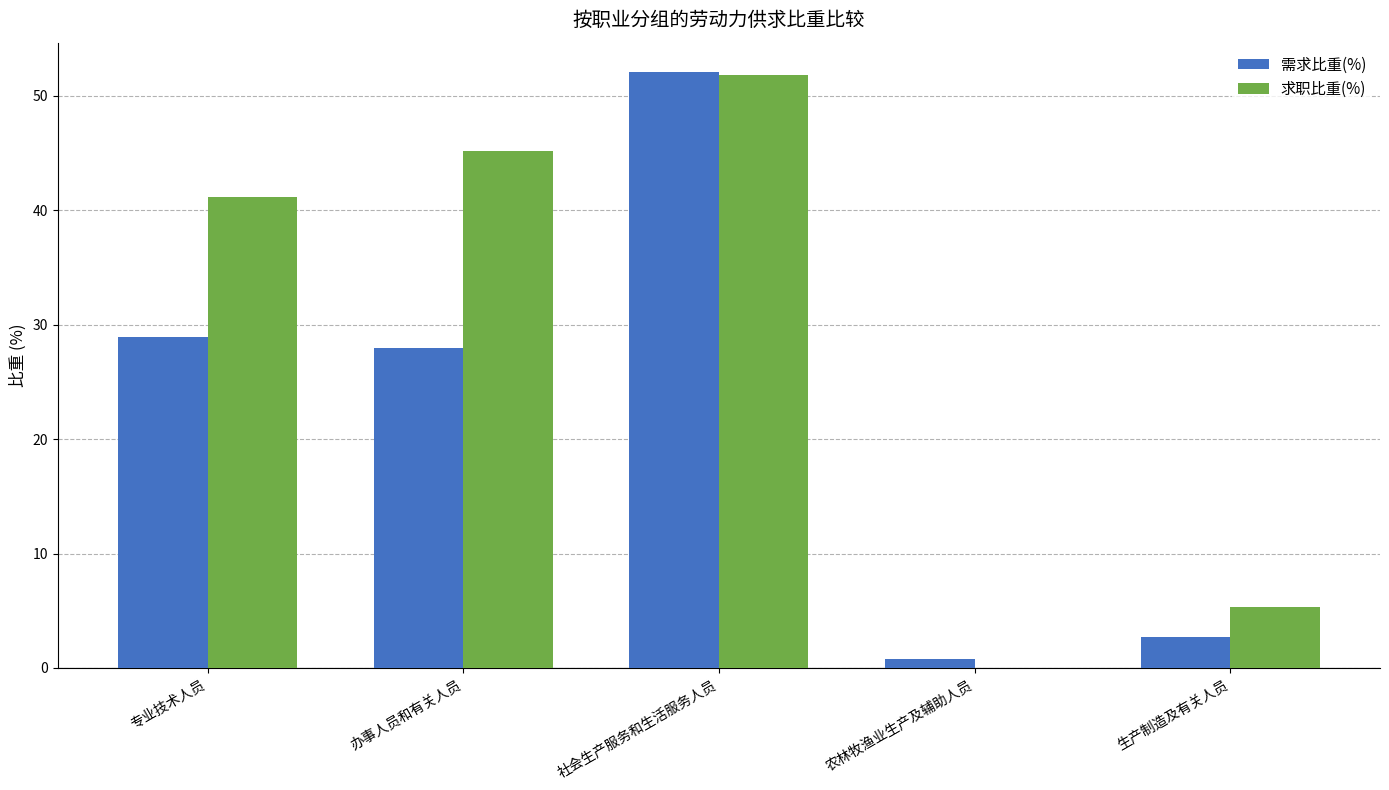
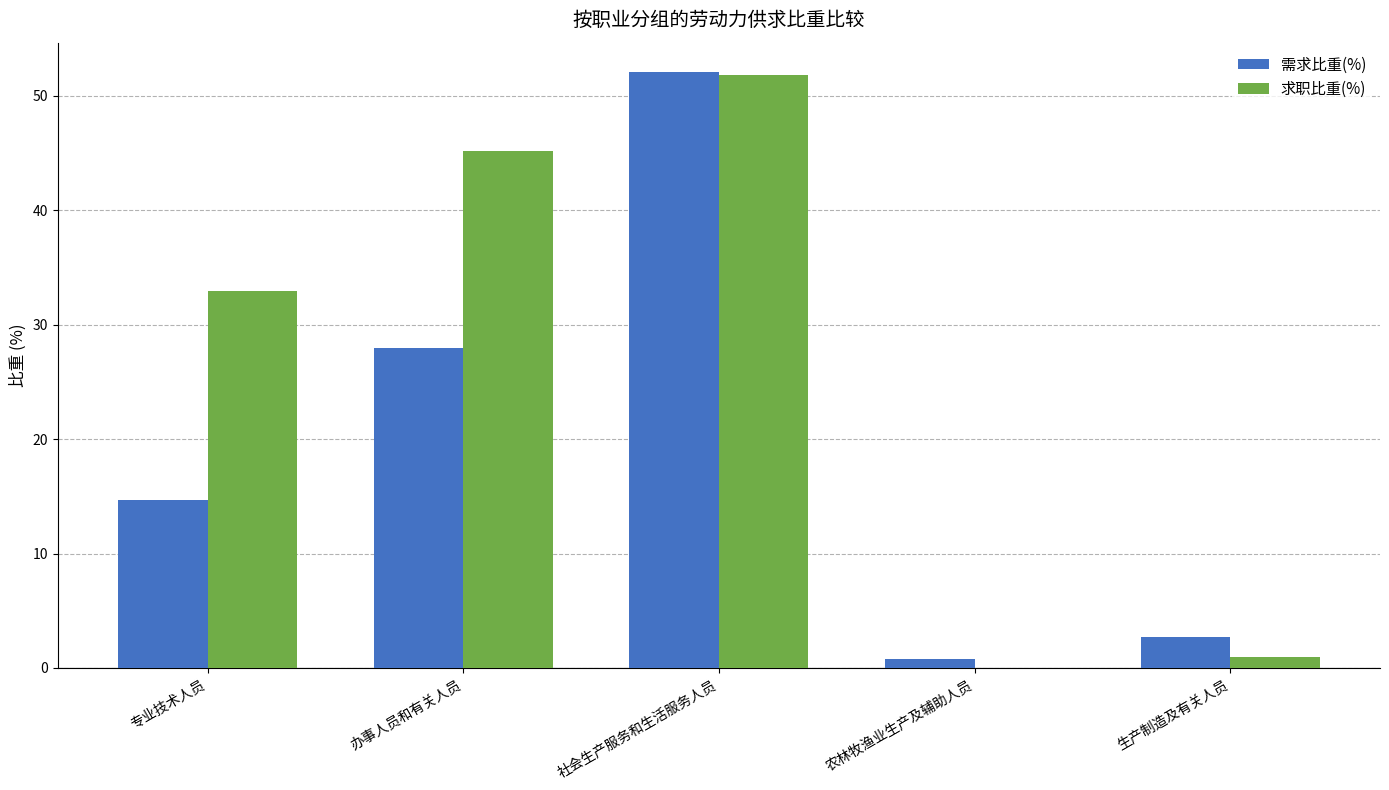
需求比重(%), 专业技术人员: 28.9 -> 14.7
求职比重(%), 专业技术人员: 41.2 -> 32.9
求职比重(%), 生产制造及有关人员: 5.3 -> 0.9
